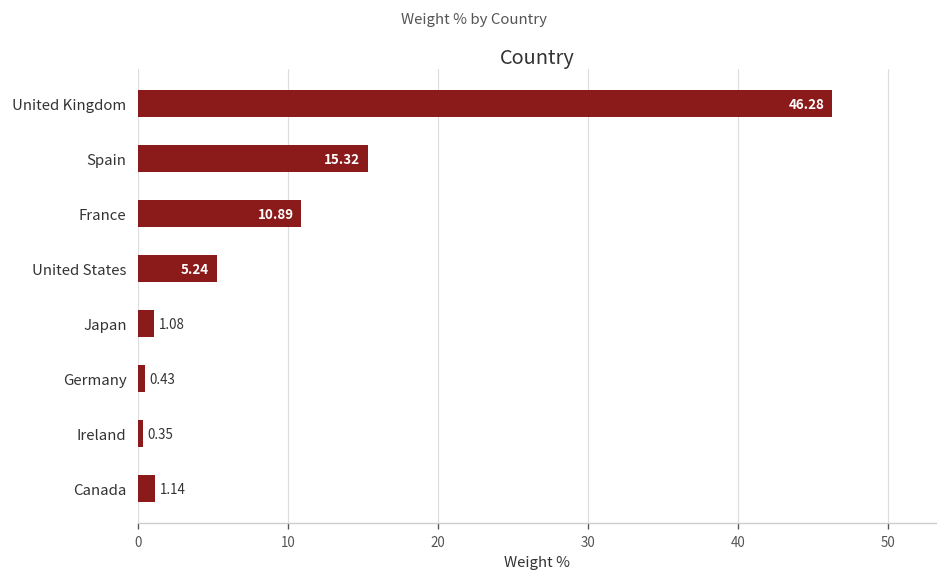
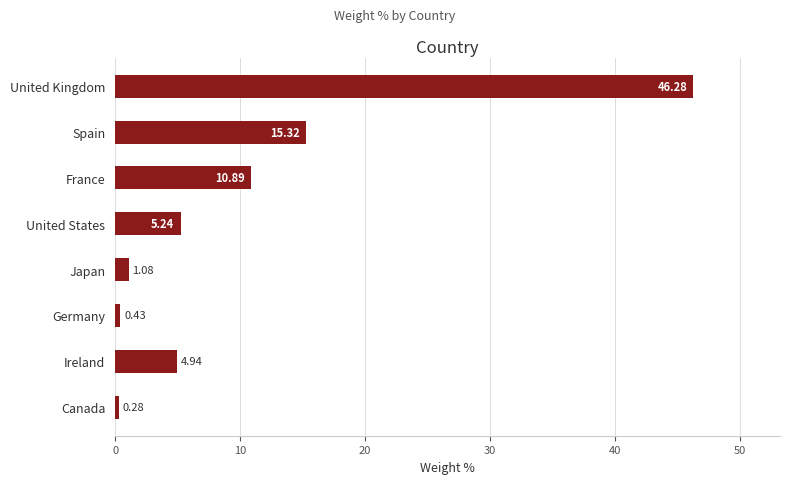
Ireland: 0.35 -> 4.94
Canada: 1.14 -> 0.28
